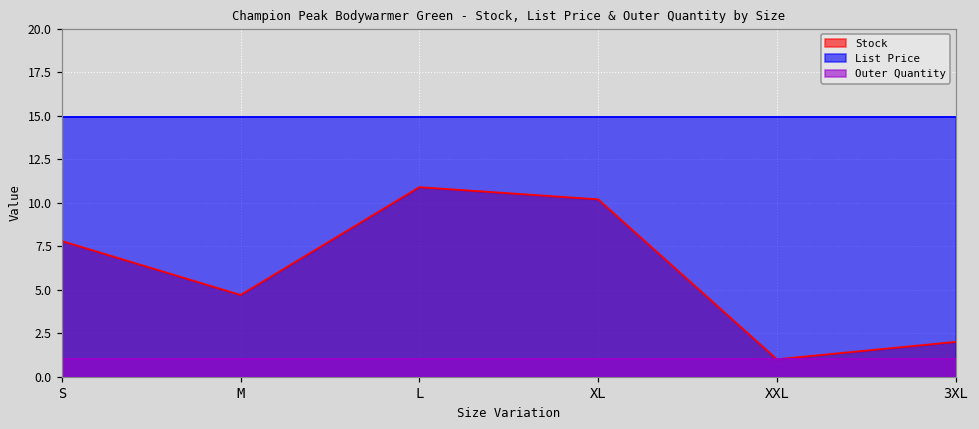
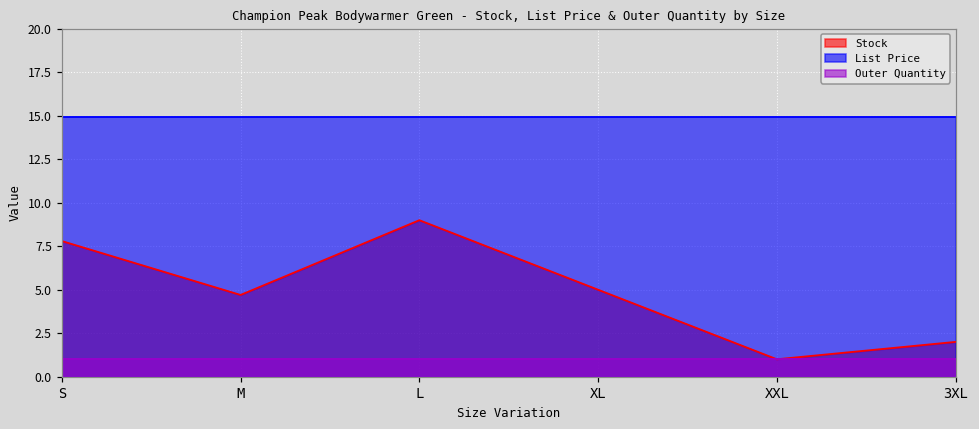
Stock, L: 10.9 -> 9.0
Stock, XL: 10.2 -> 5.0
